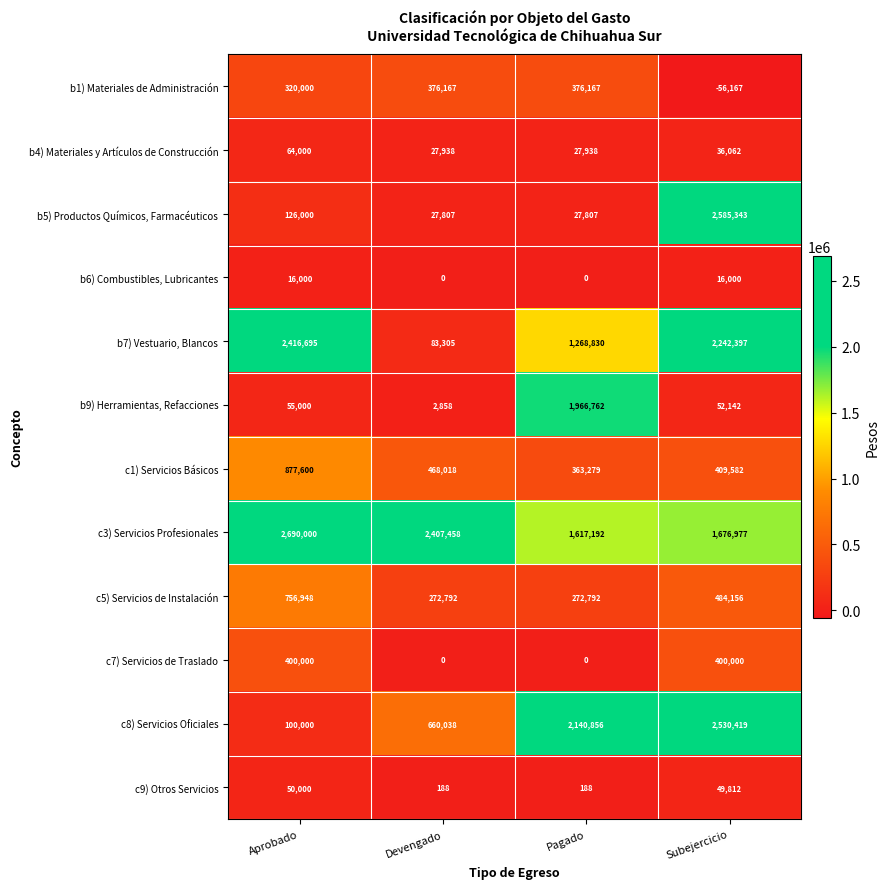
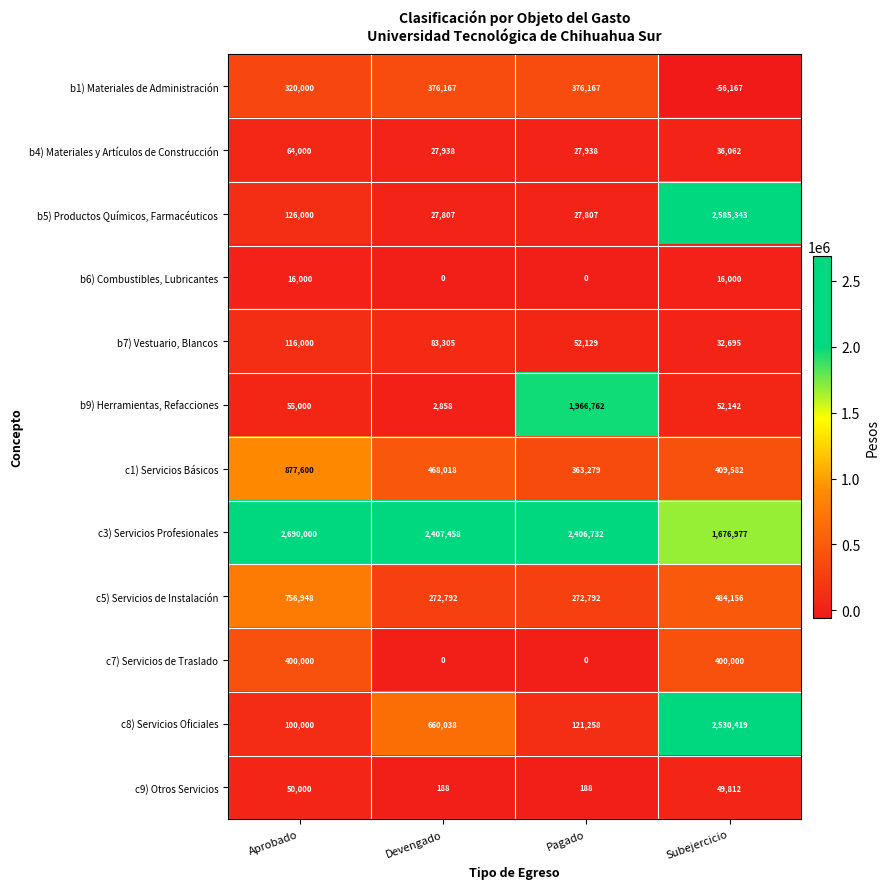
b7) Vestuario, Blancos, Aprobado: 2,416,695 -> 116,000
b7) Vestuario, Blancos, Pagado: 1,268,830 -> 52,129
b7) Vestuario, Blancos, Subejercicio: 2,242,397 -> 32,695
c3) Servicios Profesionales, Pagado: 1,617,192 -> 2,406,732
c8) Servicios Oficiales, Pagado: 2,140,856 -> 121,258
